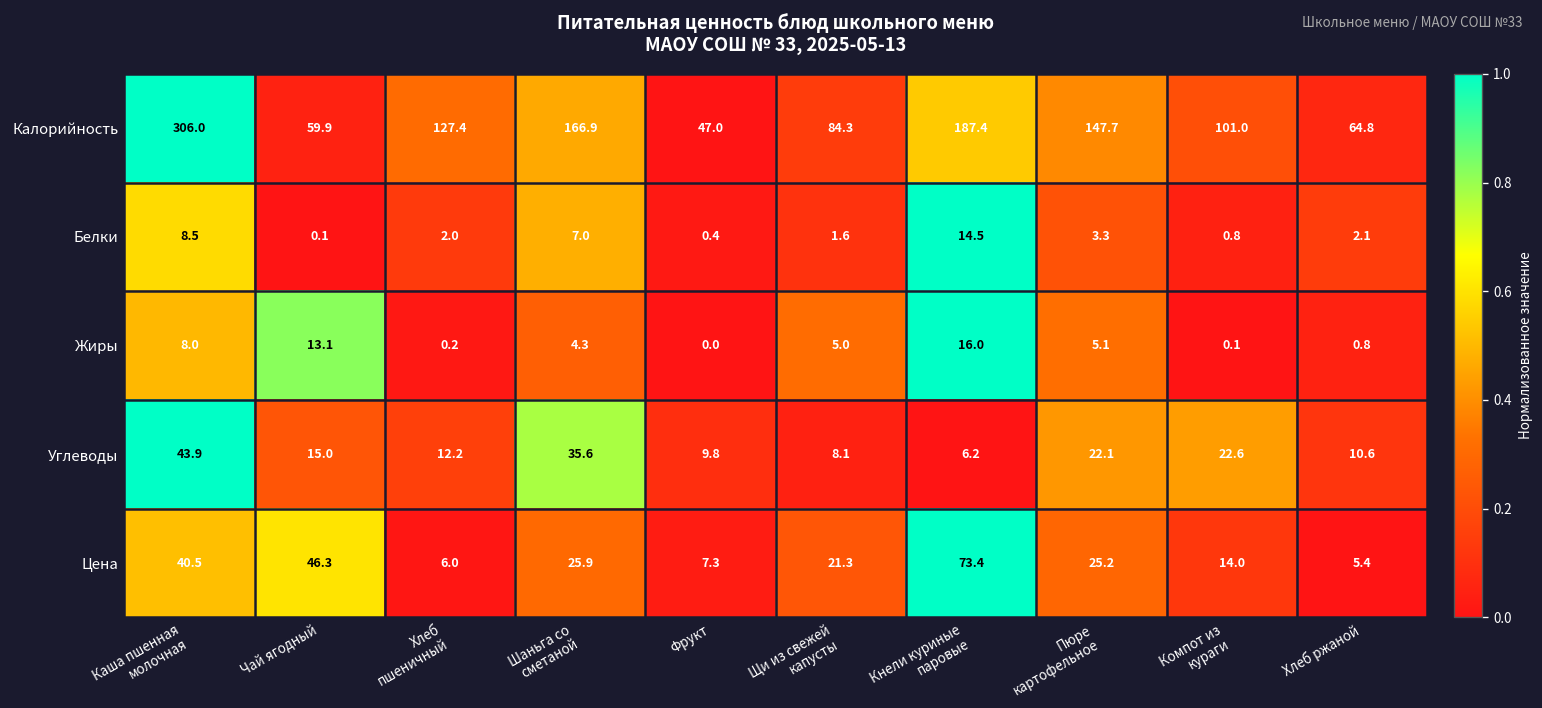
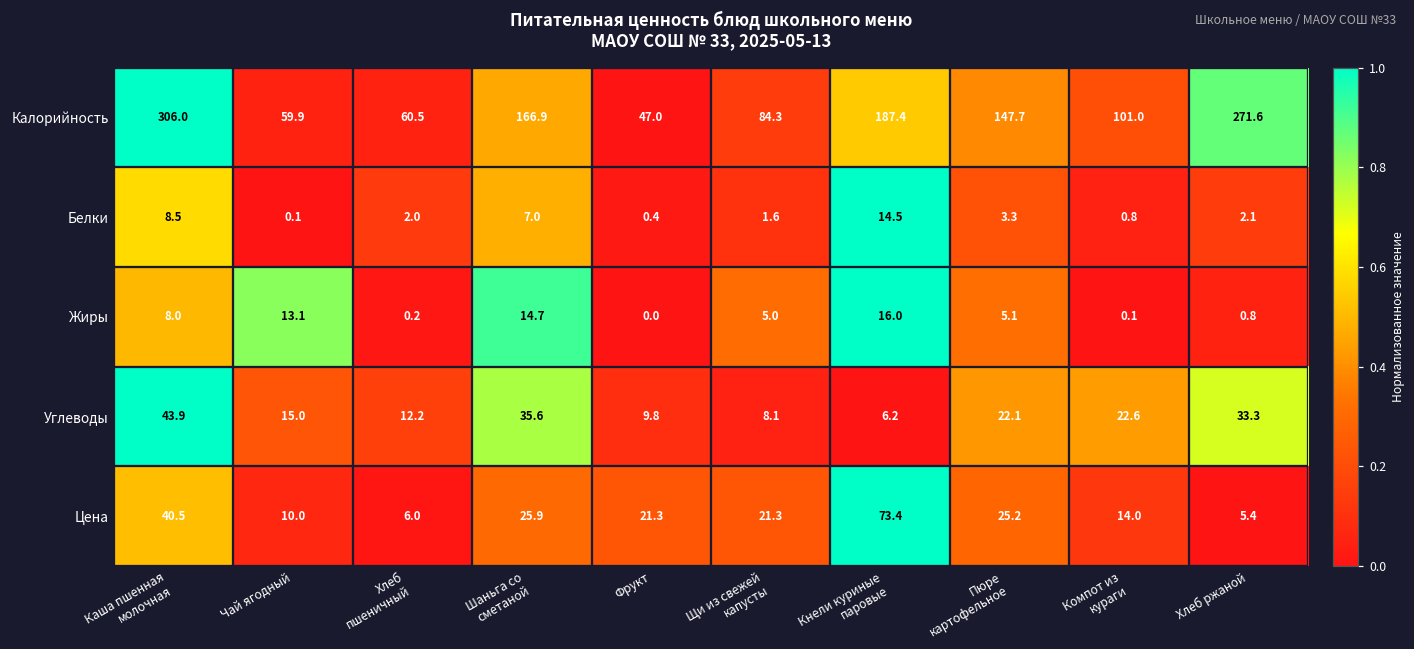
Калорийность, Хлеб пшеничный: 127.4 -> 60.5
Калорийность, Хлеб ржаной: 64.8 -> 271.6
Жиры, Шаньга со сметаной: 4.3 -> 14.7
Углеводы, Хлеб ржаной: 10.6 -> 33.3
Цена, Чай ягодный: 46.3 -> 10.0
Цена, Фрукт: 7.3 -> 21.3
